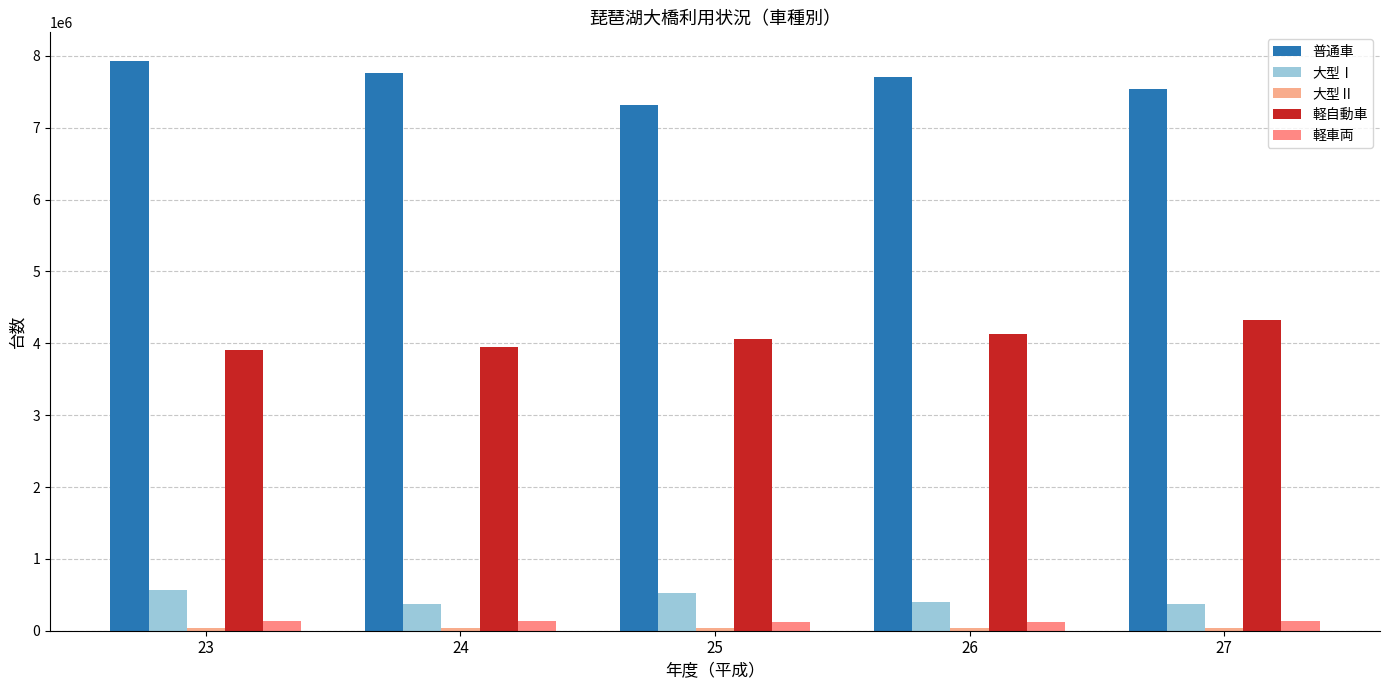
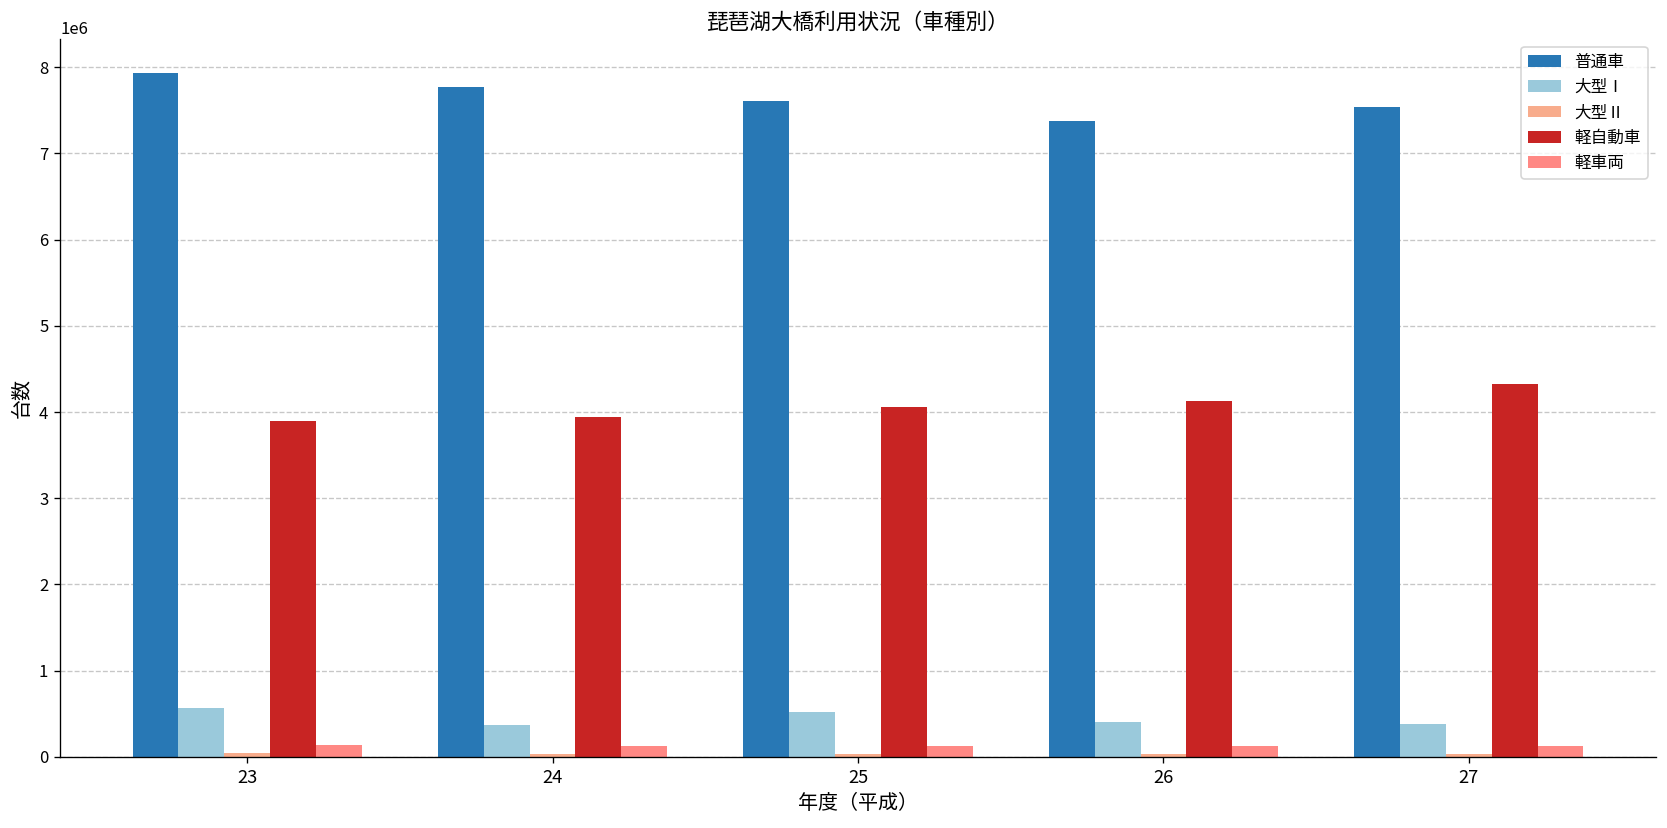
普通車, 25: 7300000 -> 7600000
普通車, 26: 7700000 -> 7400000
